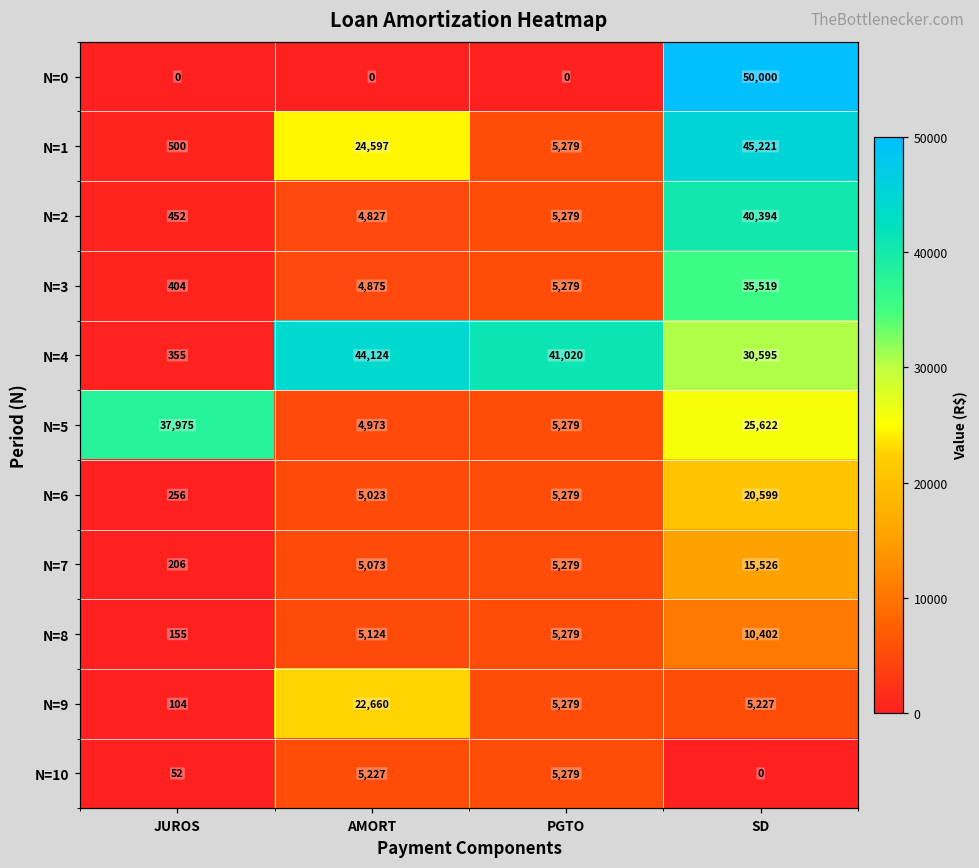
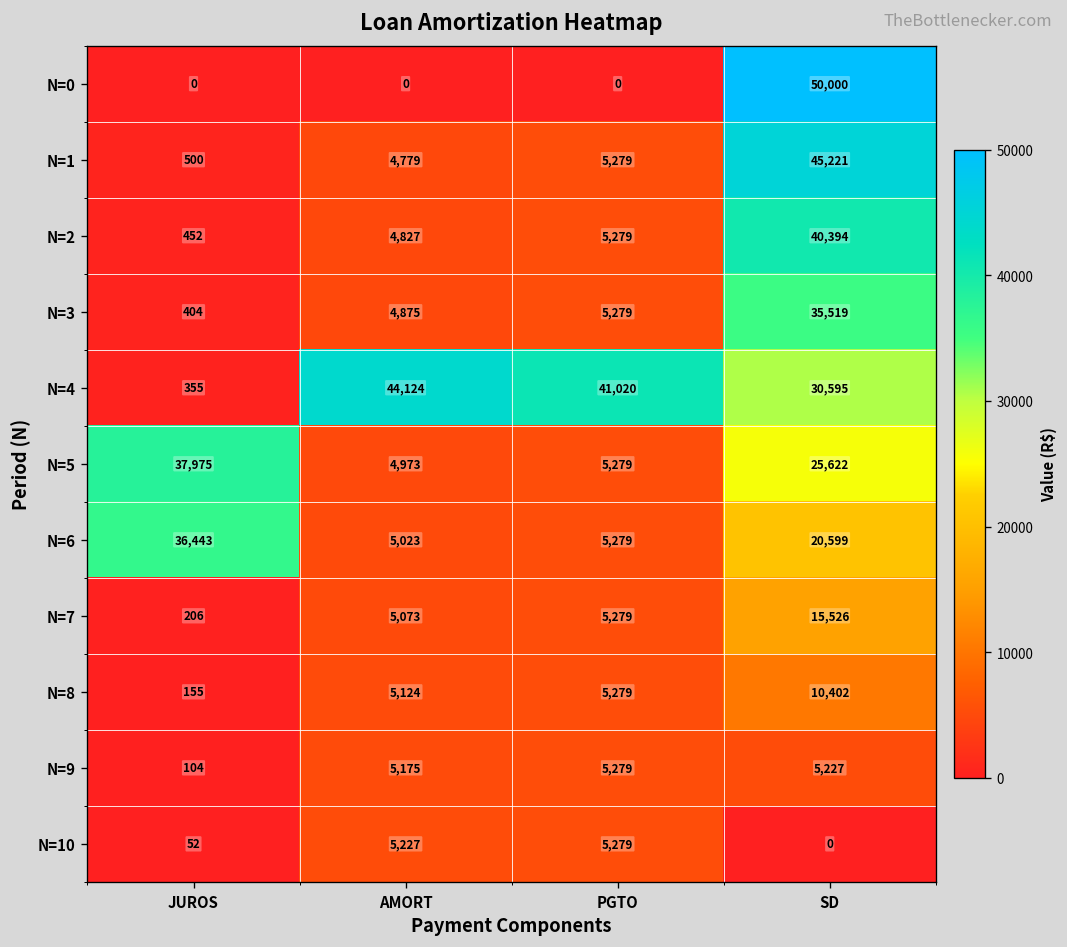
N=1, AMORT: 24,597 -> 4,779
N=6, JUROS: 256 -> 36,443
N=9, AMORT: 22,660 -> 5,175
